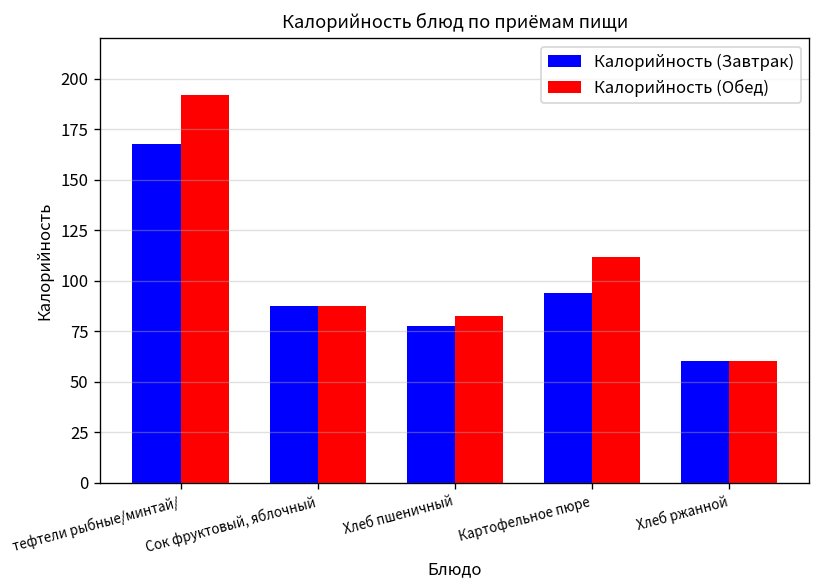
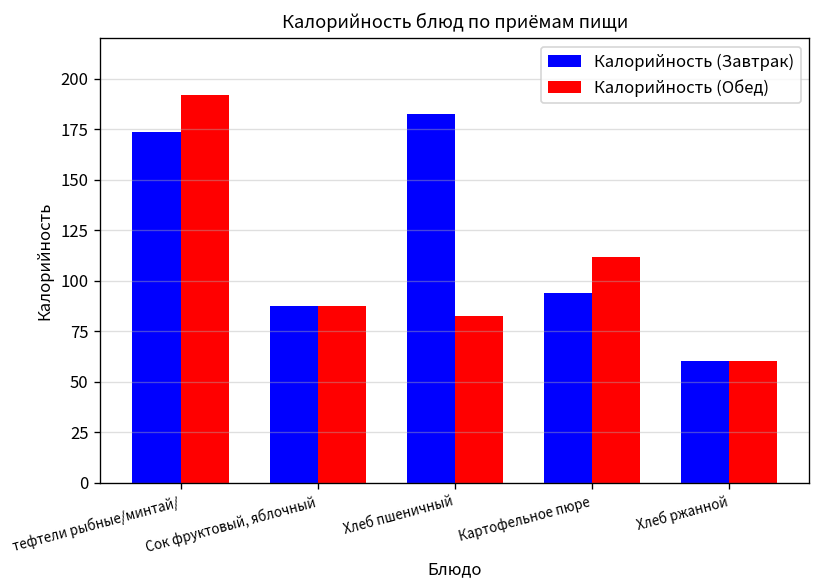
Калорийность (Завтрак), тефтели рыбные/минтай/: 168 -> 174
Калорийность (Завтрак), Хлеб пшеничный: 78 -> 183
